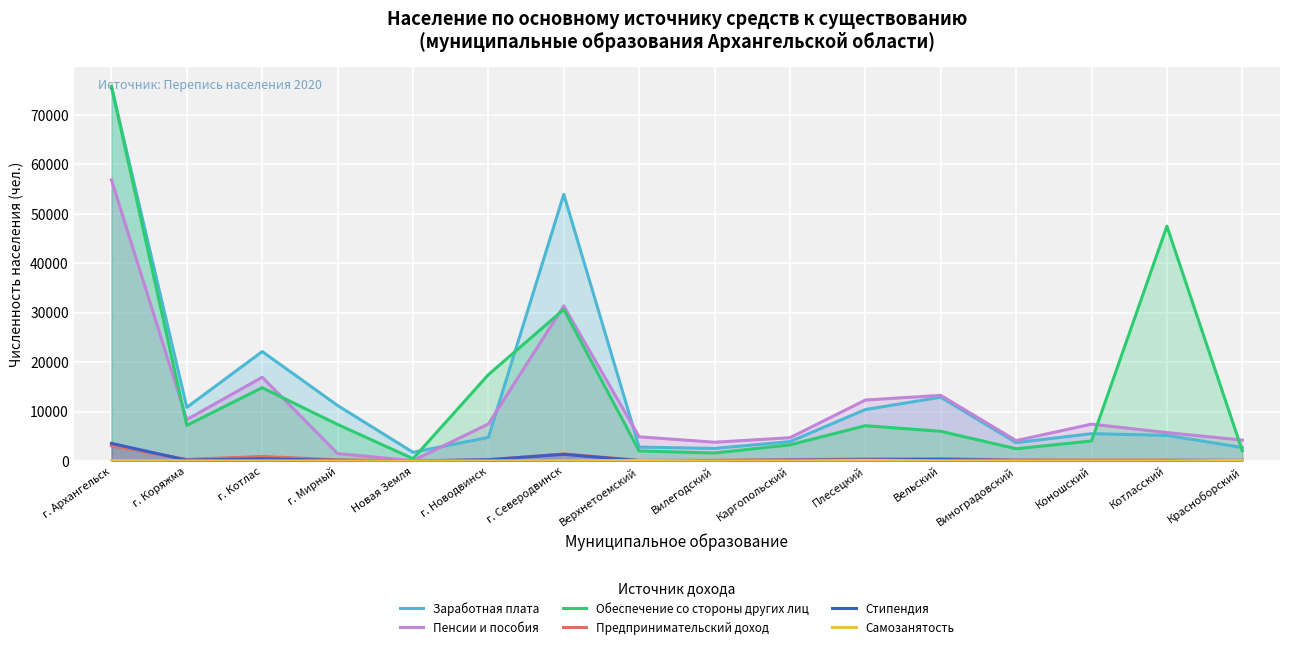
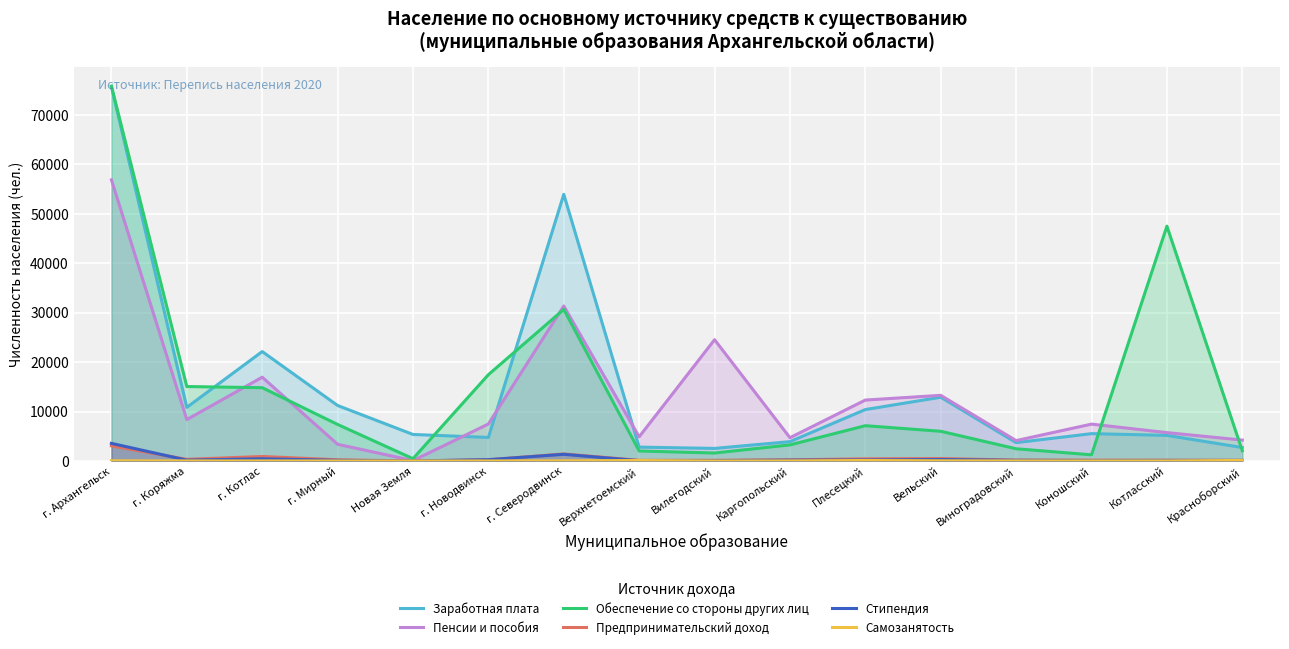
Обеспечение со стороны других лиц, г. Коряжма: 7000 -> 15000
Пенсии и пособия, г. Мирный: 1000 -> 3000
Заработная плата, Новая Земля: 2000 -> 5000
Пенсии и пособия, Вилегодский: 4000 -> 25000
Обеспечение со стороны других лиц, Коношский: 4000 -> 1000
